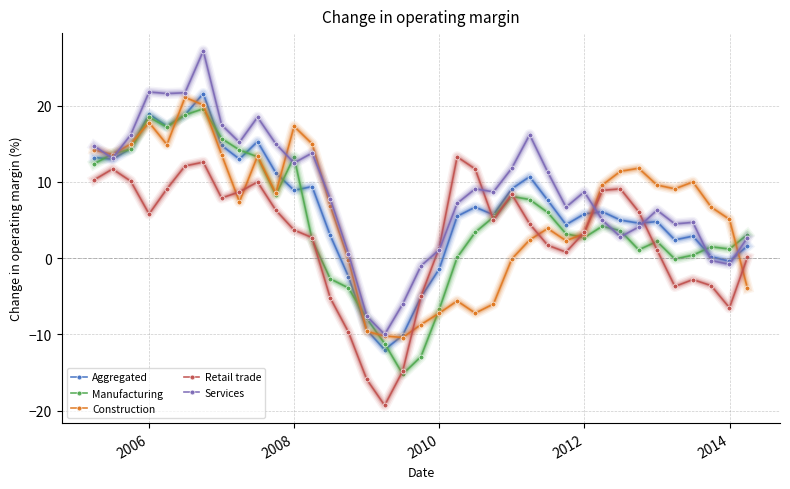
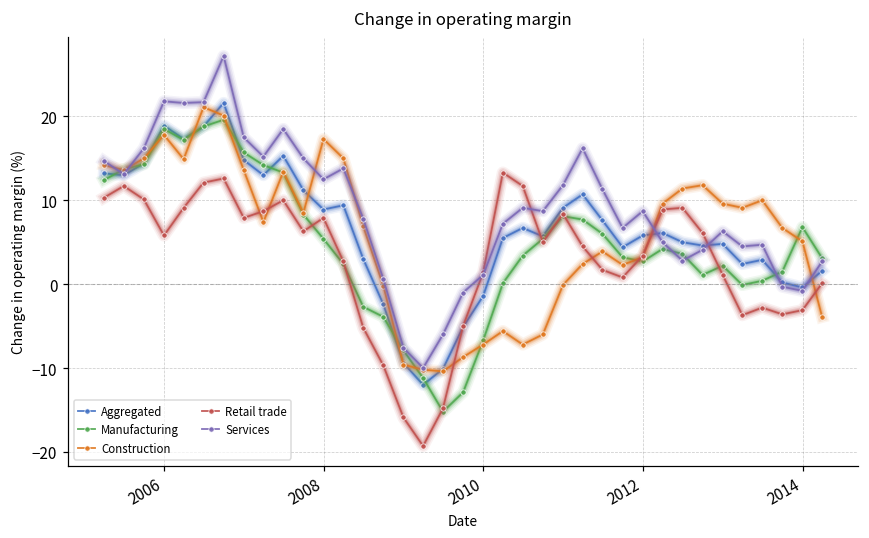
Manufacturing, 2008: 13 -> 5
Retail trade, 2008: 4 -> 8
Manufacturing, 2014: 1 -> 7
Retail trade, 2014: -7 -> -3
